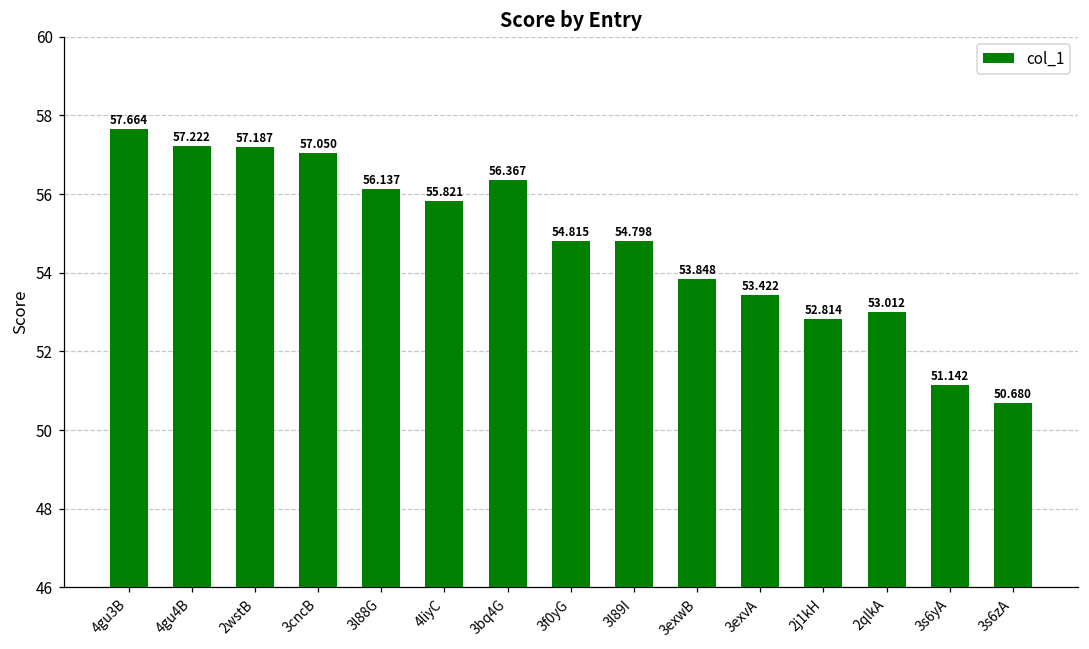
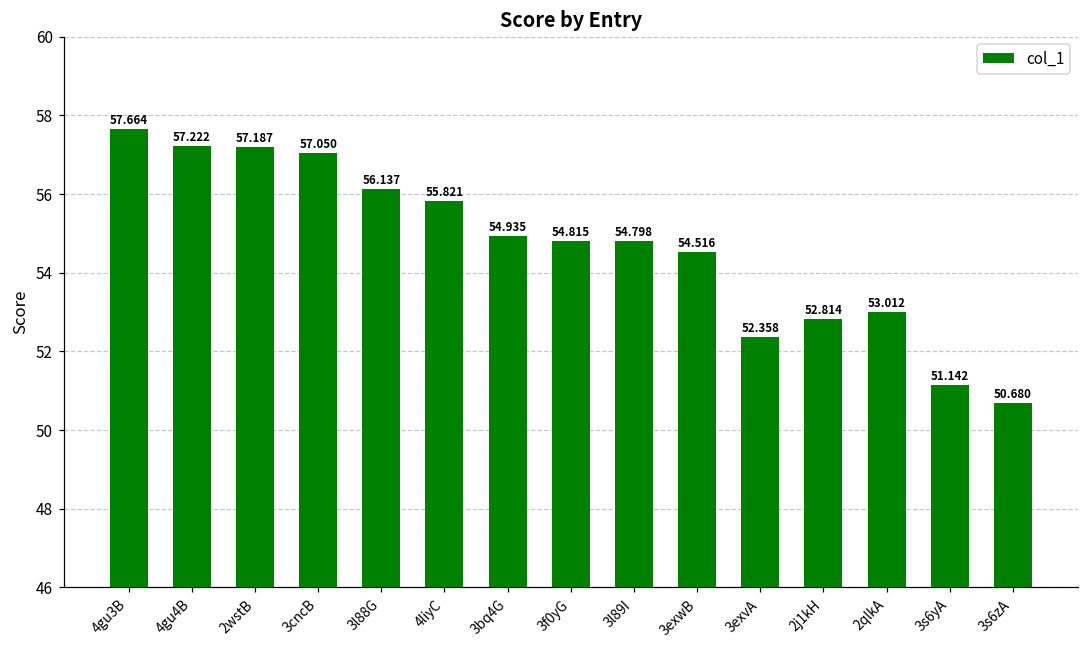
3bq4G: 56.367 -> 54.935
3exwB: 53.848 -> 54.516
3exvA: 53.422 -> 52.358
